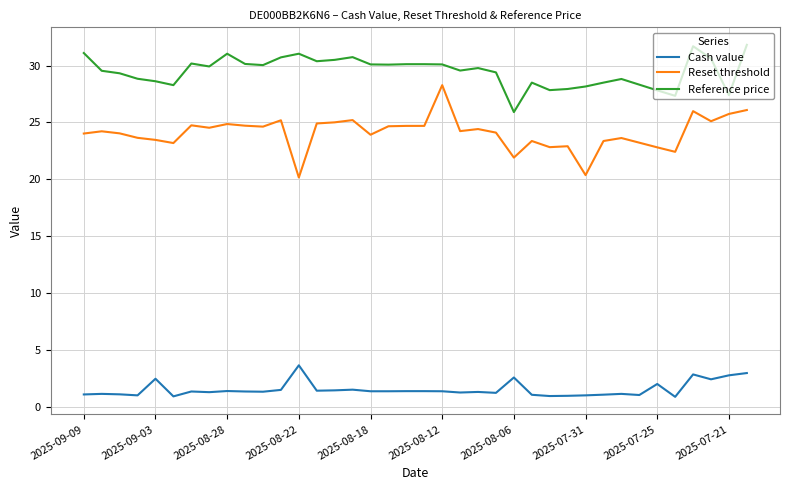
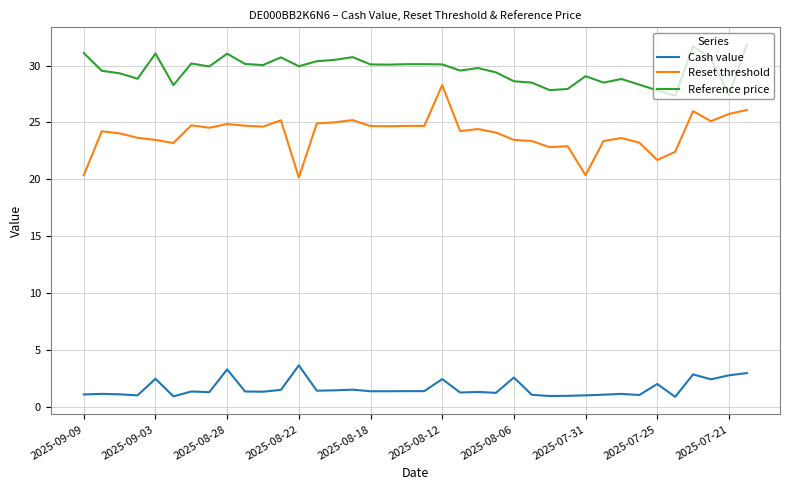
Reset threshold, 2025-09-09: 24.0 -> 20.4
Reference price, 2025-09-03: 28.6 -> 31.1
Cash value, 2025-08-28: 1.4 -> 3.3
Reference price, 2025-08-22: 31.0 -> 29.9
Reset threshold, 2025-08-18: 23.9 -> 24.7
Cash value, 2025-08-12: 1.4 -> 2.5
Reset threshold, 2025-08-06: 21.9 -> 23.5
Reference price, 2025-08-06: 25.9 -> 28.6
Reference price, 2025-07-31: 28.2 -> 29.1
Reset threshold, 2025-07-25: 22.8 -> 21.7
